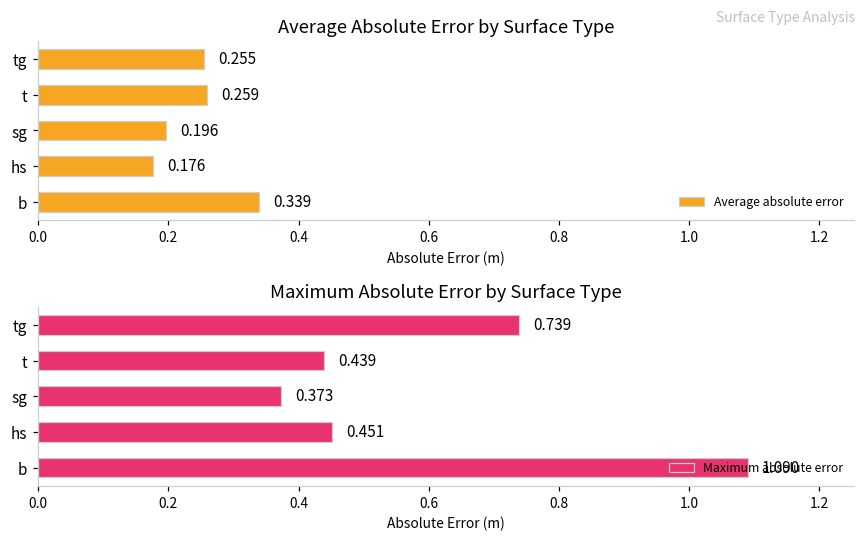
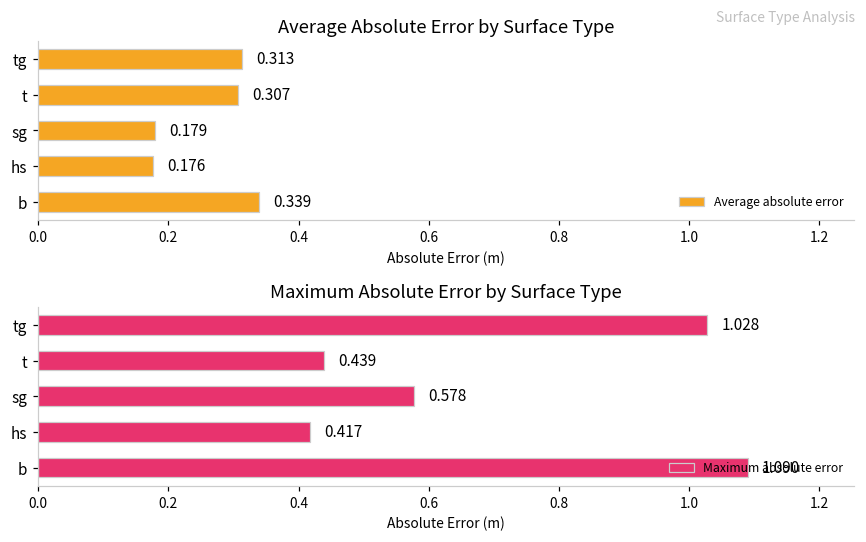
Average Absolute Error by Surface Type, tg: 0.255 -> 0.313
Average Absolute Error by Surface Type, t: 0.259 -> 0.307
Average Absolute Error by Surface Type, sg: 0.196 -> 0.179
Maximum Absolute Error by Surface Type, tg: 0.739 -> 1.028
Maximum Absolute Error by Surface Type, sg: 0.373 -> 0.578
Maximum Absolute Error by Surface Type, hs: 0.451 -> 0.417
